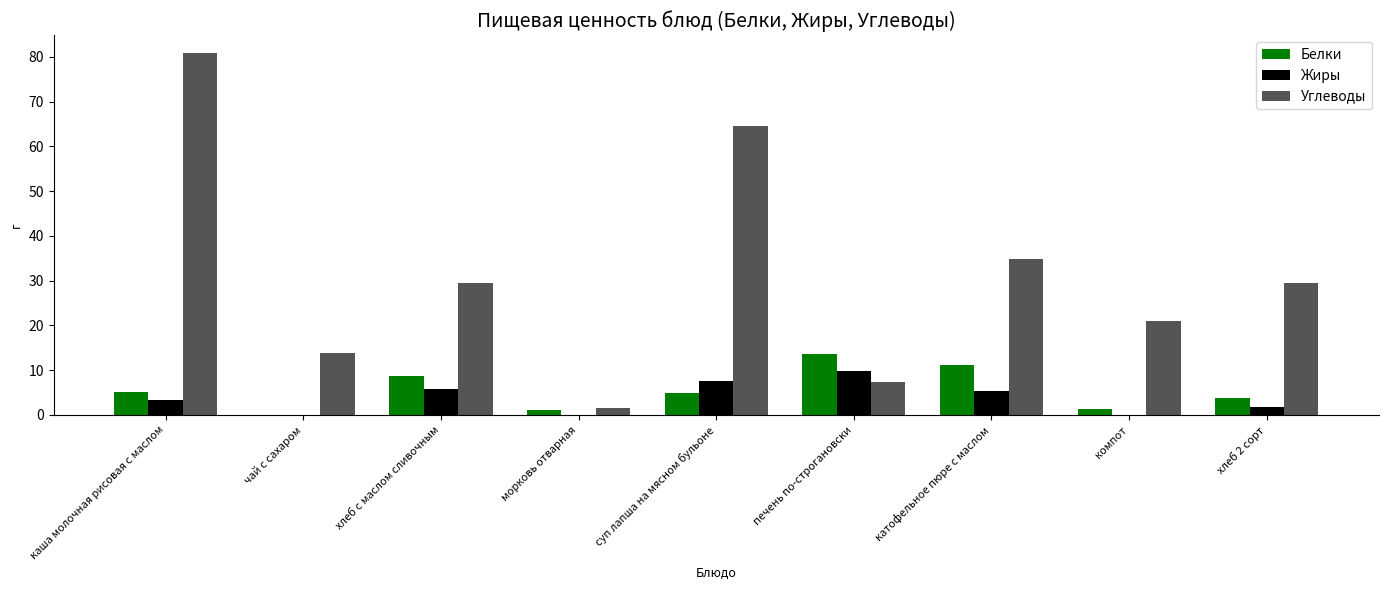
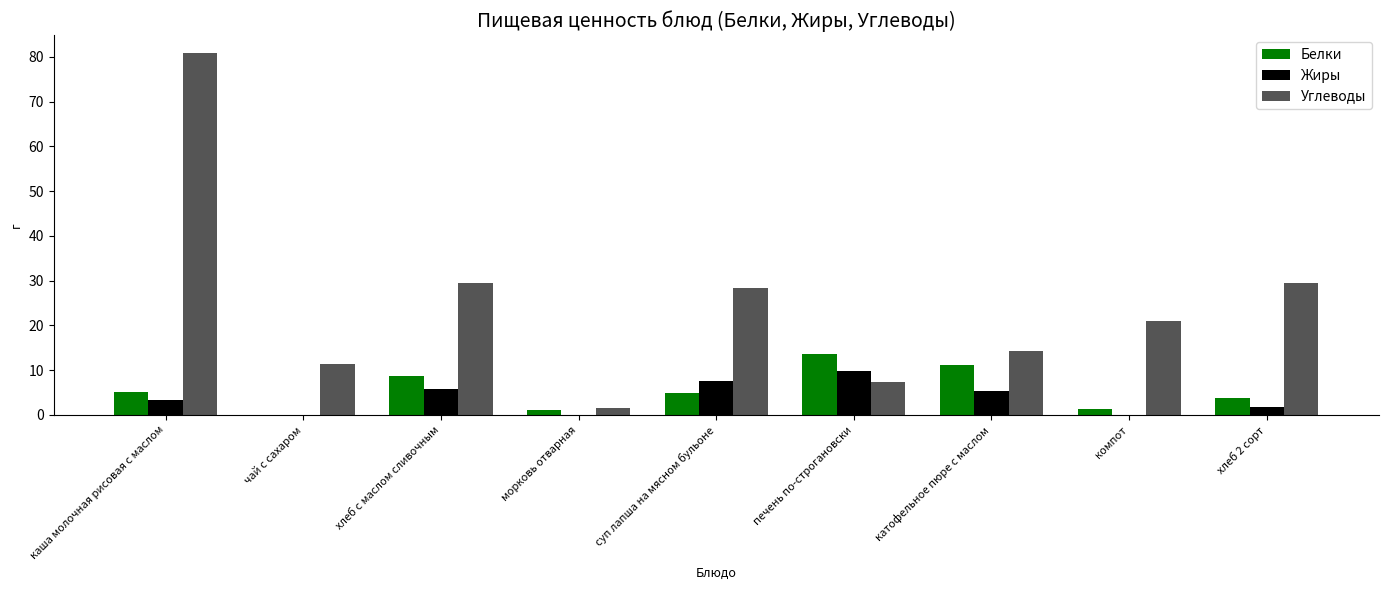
Углеводы, чай с сахаром: 14 -> 11
Углеводы, суп лапша на мясном бульоне: 65 -> 28
Углеводы, катофельное пюре с маслом: 35 -> 14
